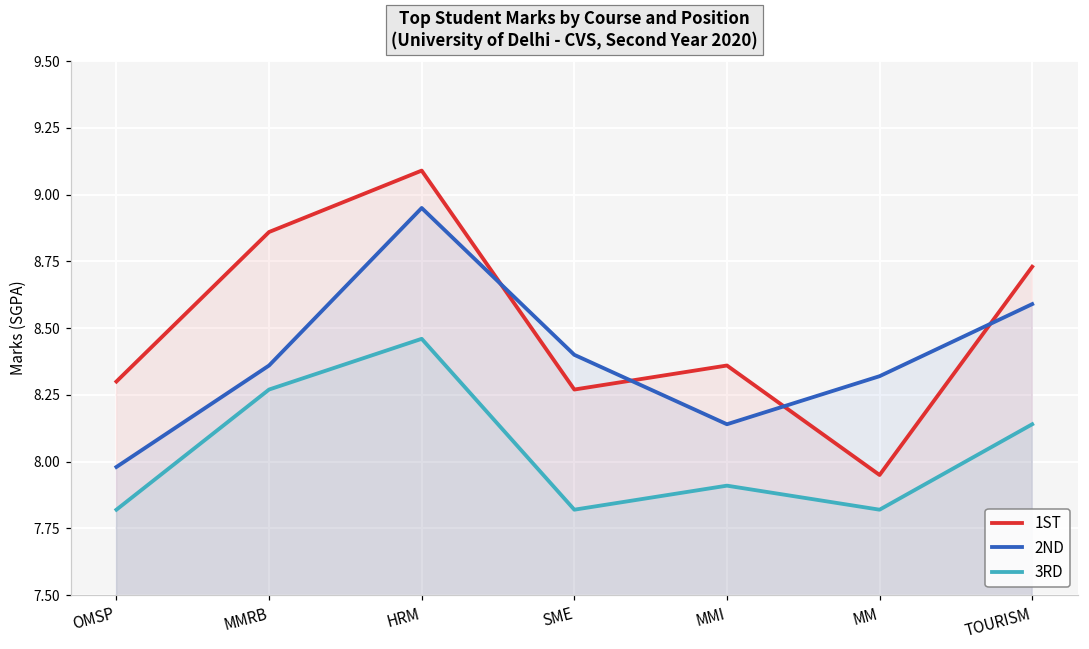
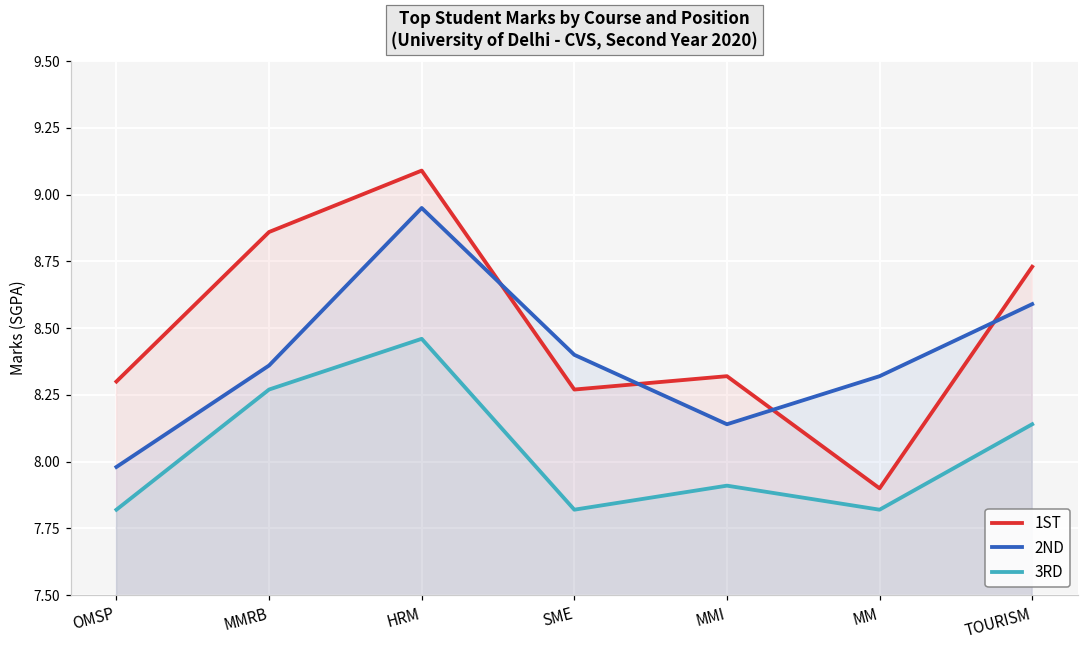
1ST, MMI: 8.36 -> 8.32
1ST, MM: 7.95 -> 7.90
